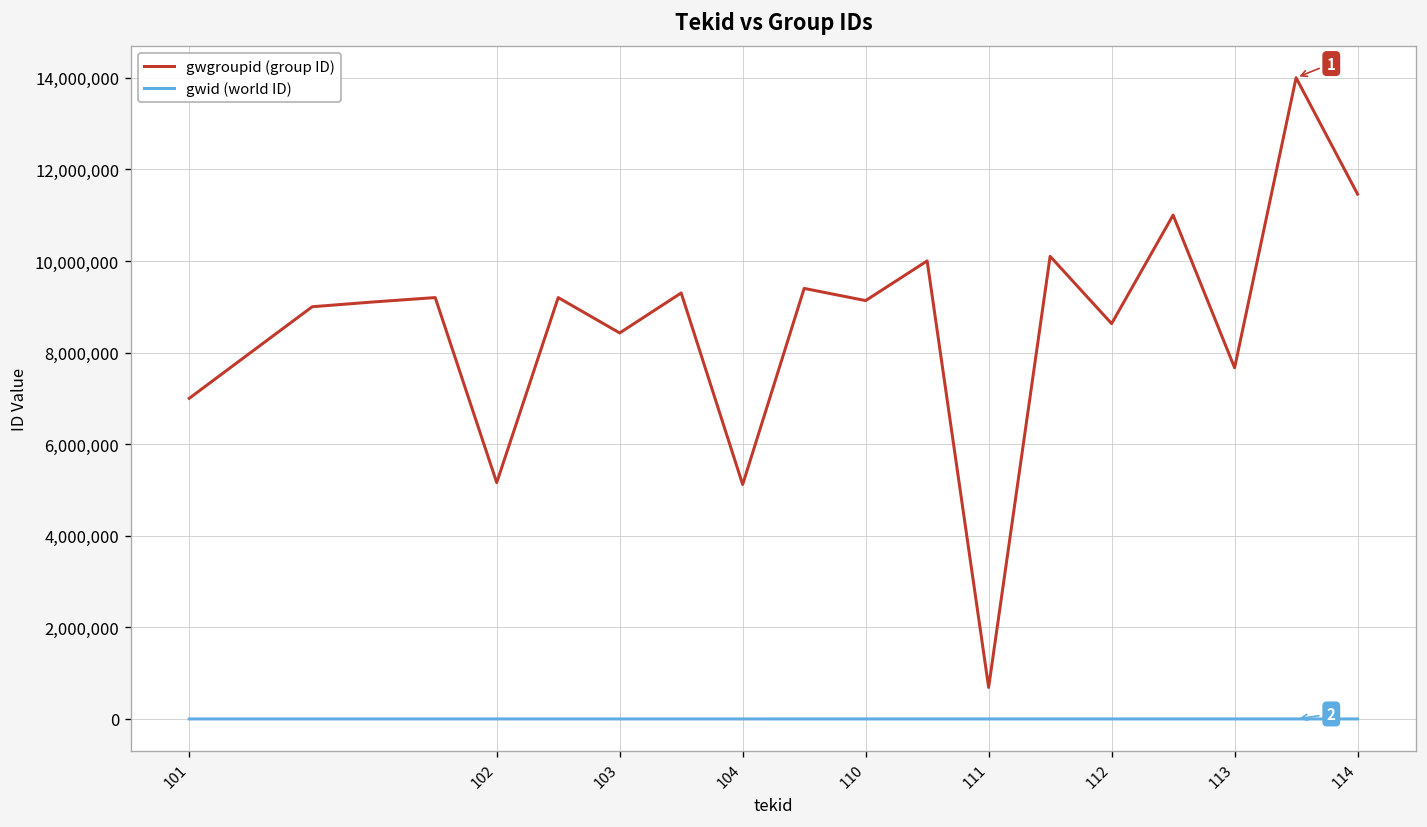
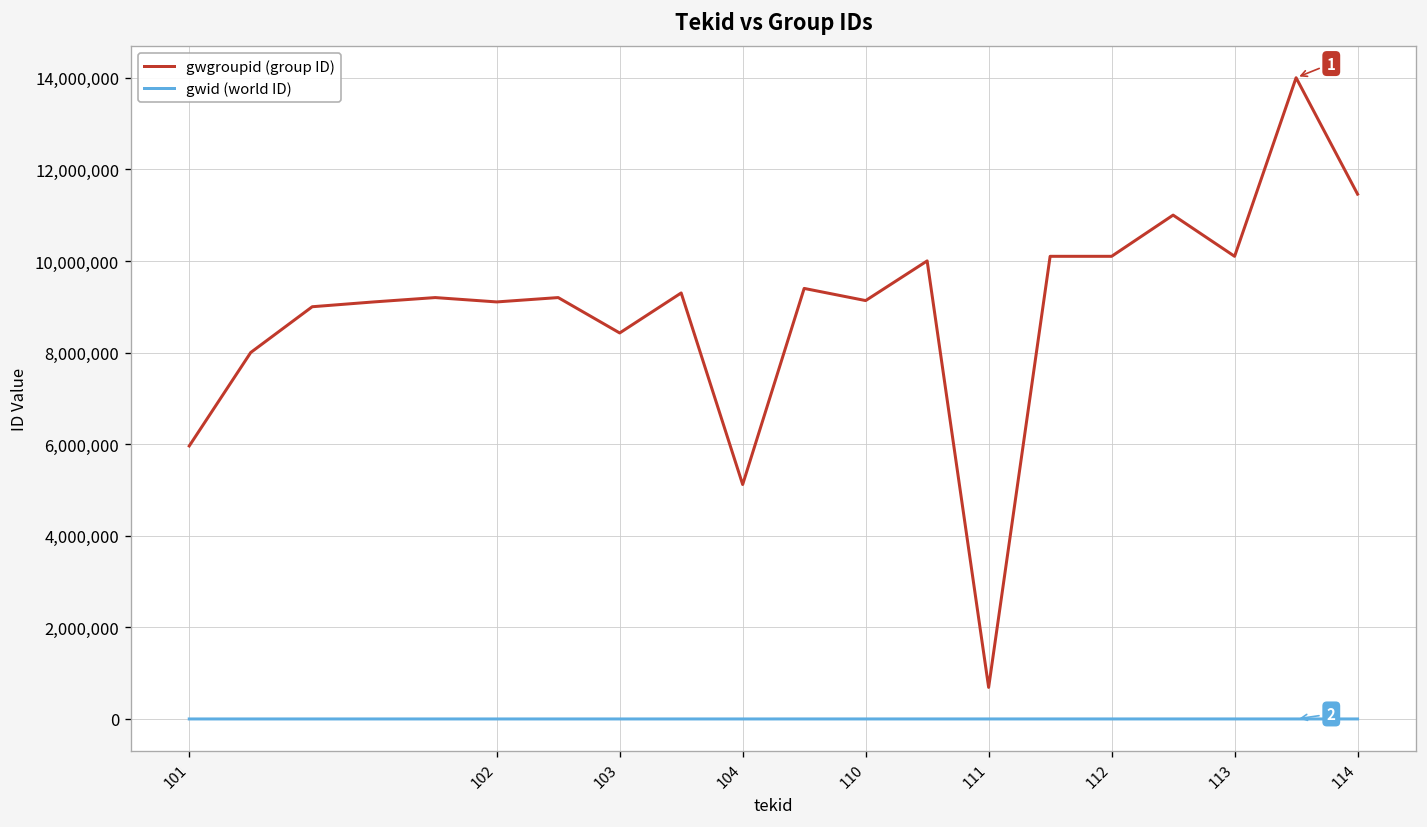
gwgroupid (group ID), 101: 7,000,000 -> 6,000,000
gwgroupid (group ID), 102: 5,200,000 -> 9,100,000
gwgroupid (group ID), 112: 8,600,000 -> 10,100,000
gwgroupid (group ID), 113: 7,700,000 -> 10,100,000
